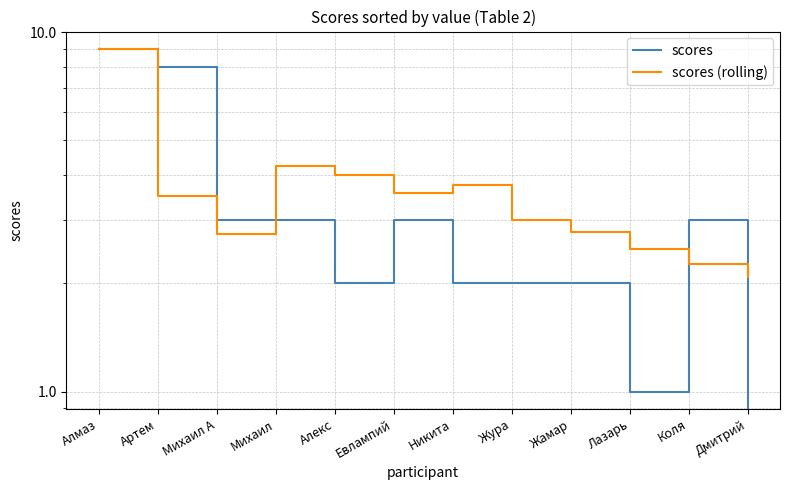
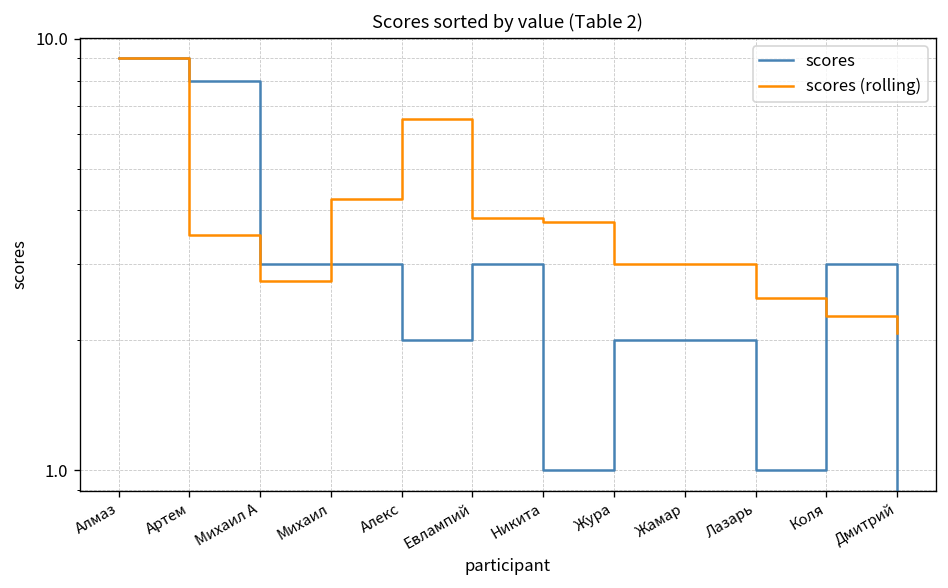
scores (rolling), Алекс: 4.0 -> 6.5
scores (rolling), Евлампий: 3.6 -> 3.8
scores, Никита: 2 -> 1
scores (rolling), Жамар: 2.8 -> 3.0
